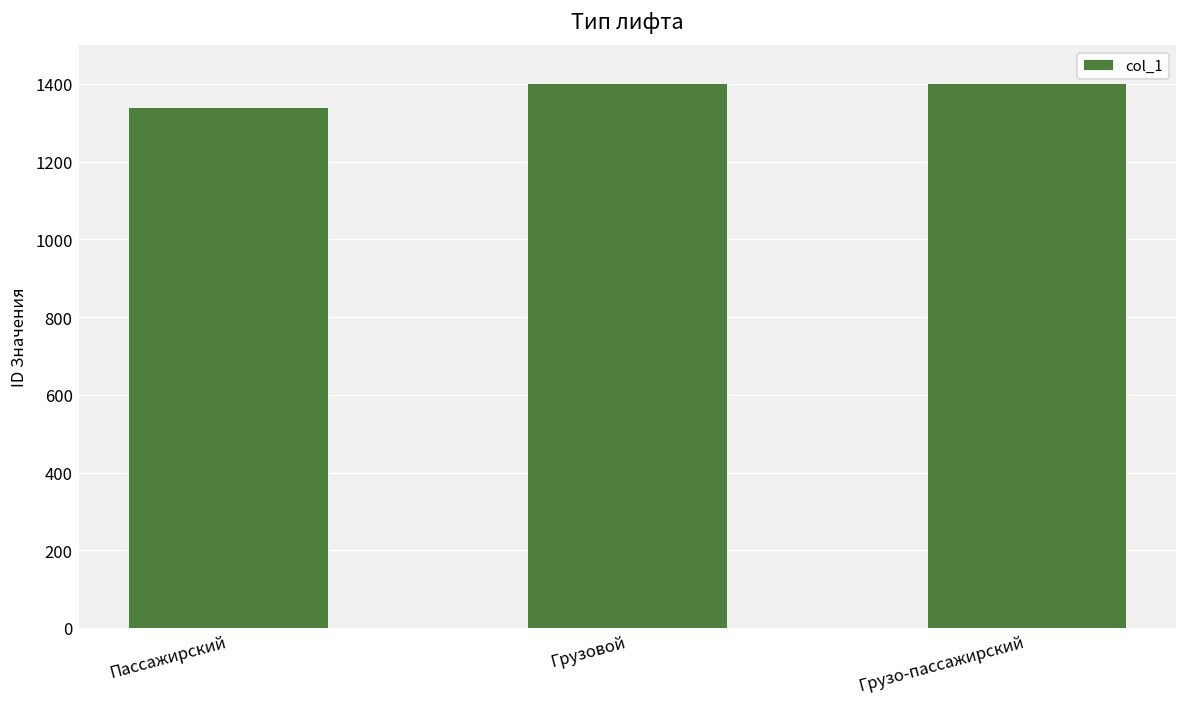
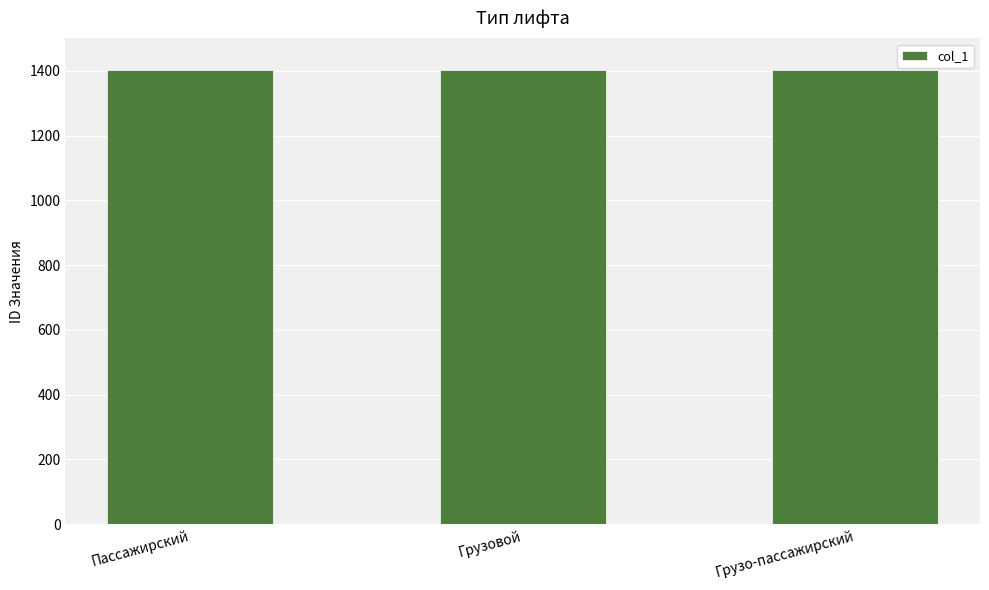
Пассажирский: 1340 -> 1400
